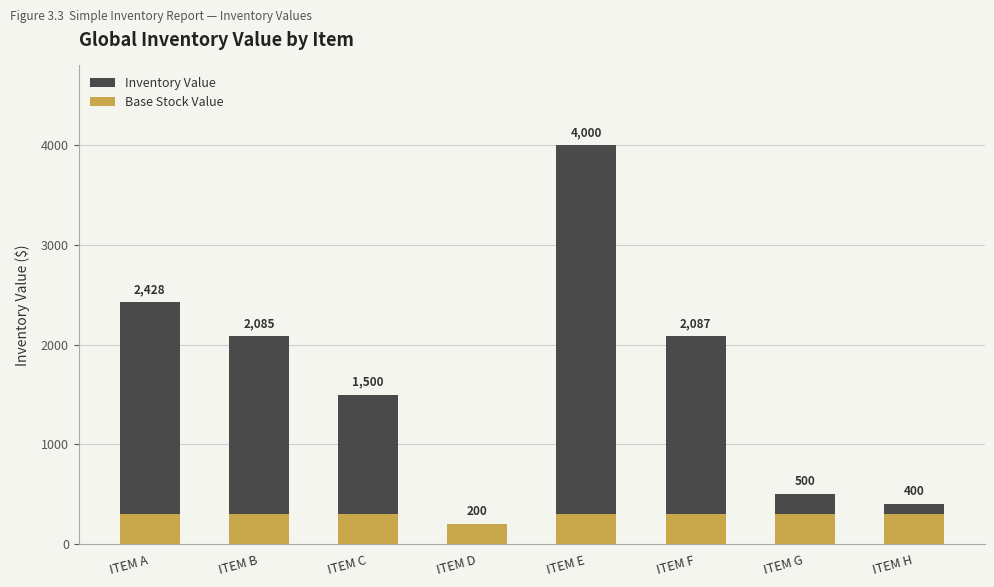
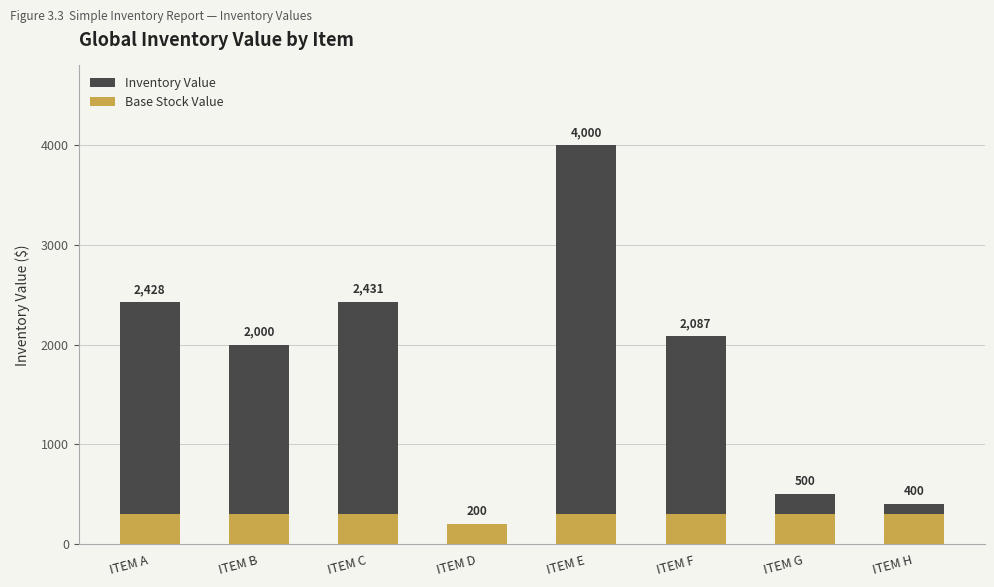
Inventory Value, ITEM B: 2,085 -> 2,000
Inventory Value, ITEM C: 1,500 -> 2,431
